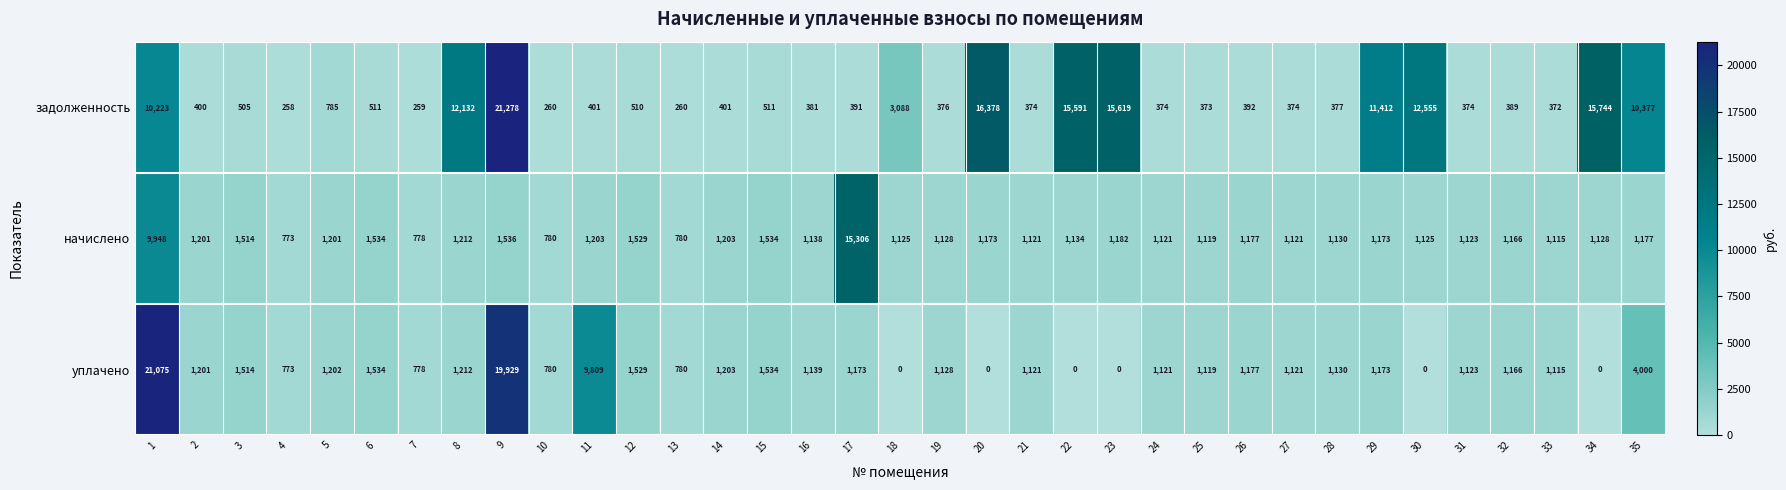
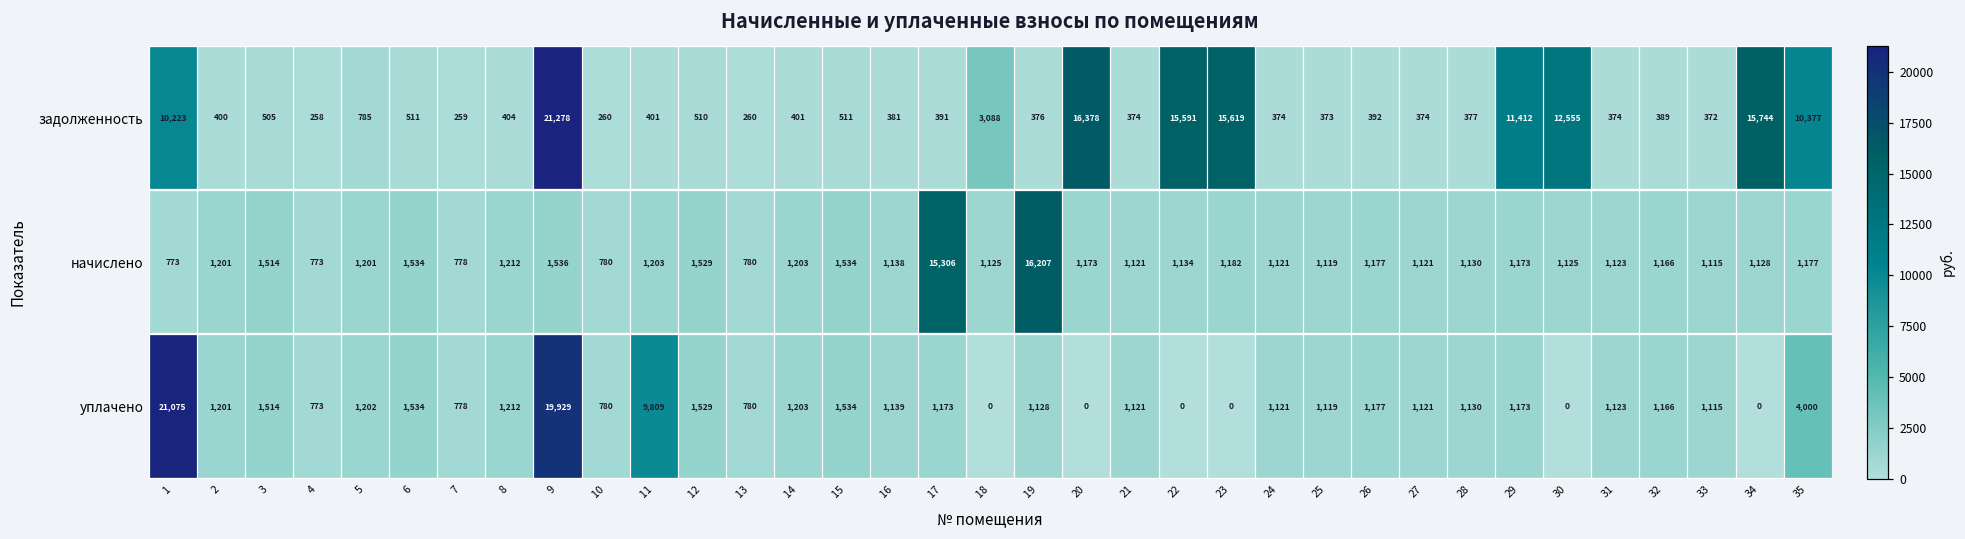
задолженность, 8: 12,132 -> 404
начислено, 1: 9,948 -> 773
начислено, 19: 1,128 -> 16,207
